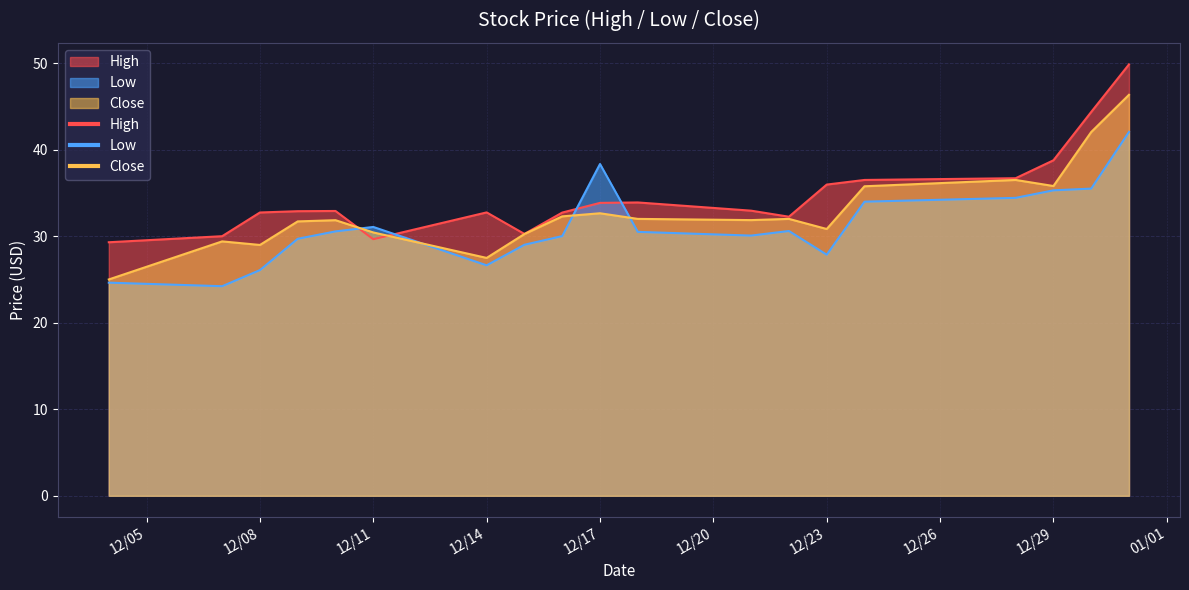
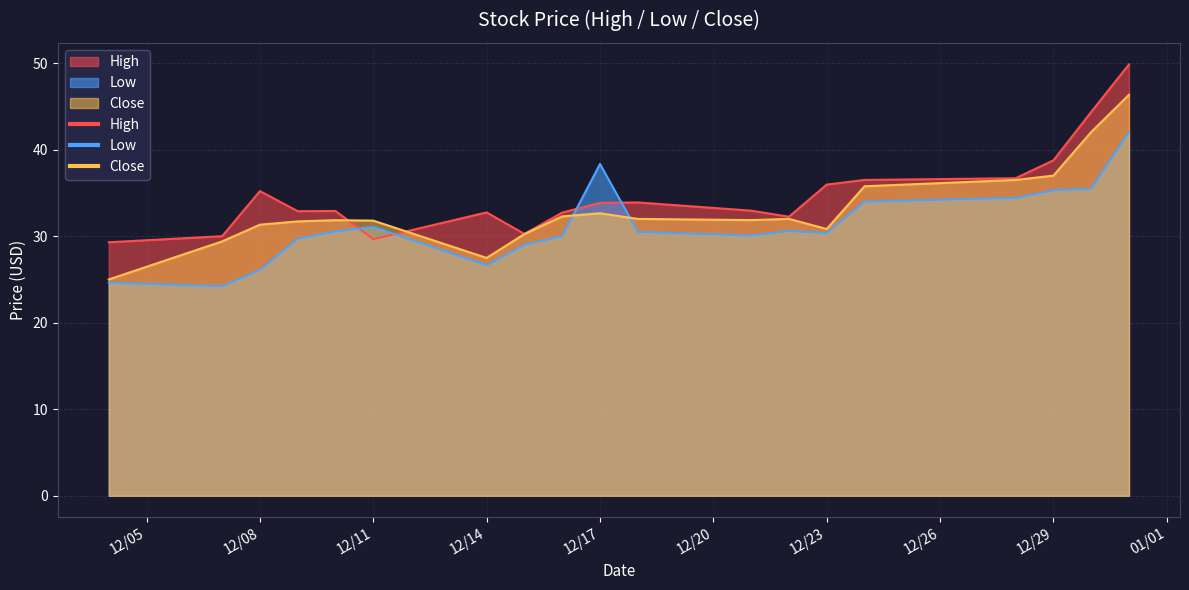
High, 12/08: 33 -> 35
Close, 12/08: 29 -> 31
Close, 12/11: 30 -> 32
Low, 12/23: 28 -> 30
Close, 12/29: 36 -> 37
